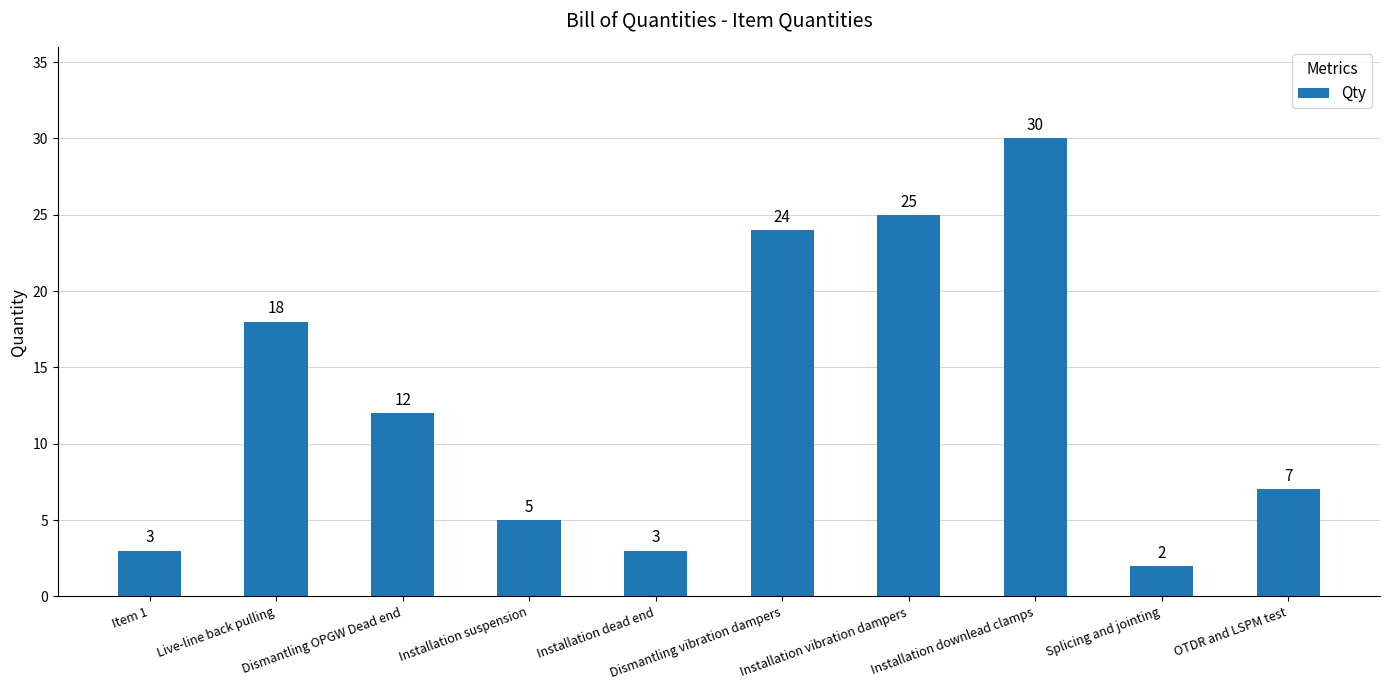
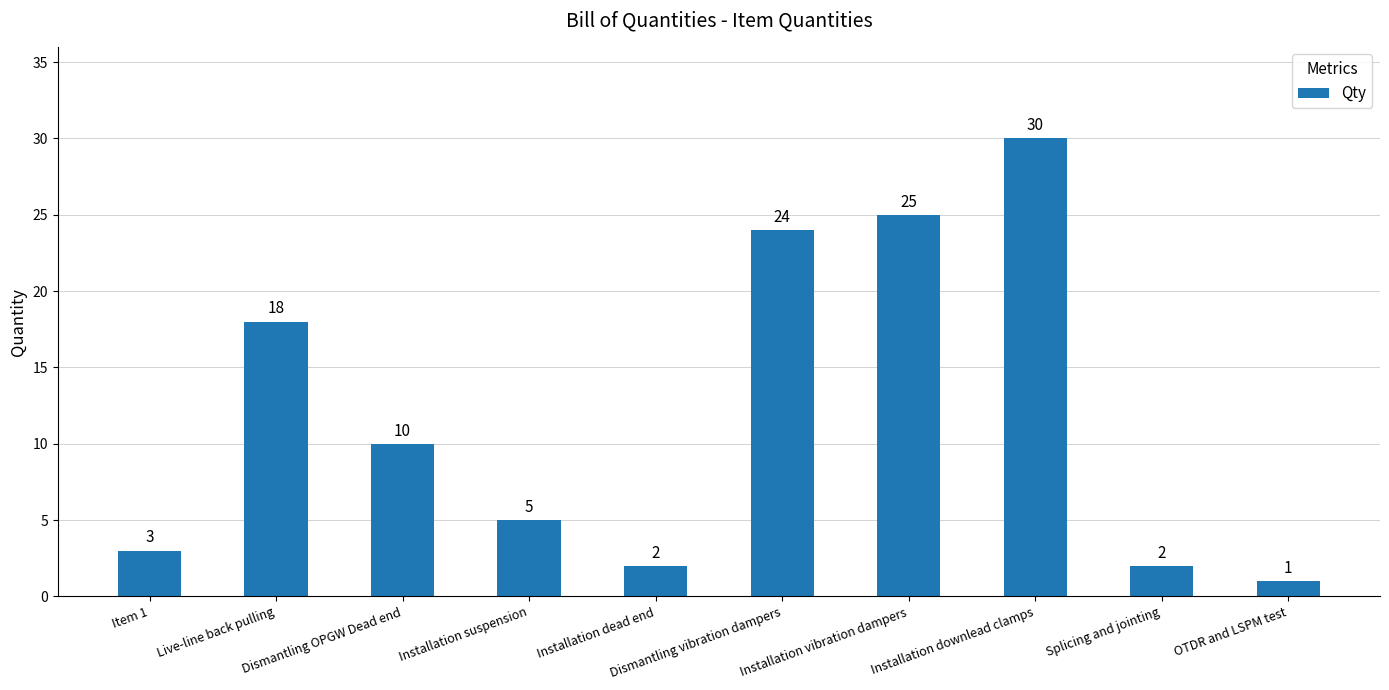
Dismantling OPGW Dead end: 12 -> 10
Installation dead end: 3 -> 2
OTDR and LSPM test: 7 -> 1
